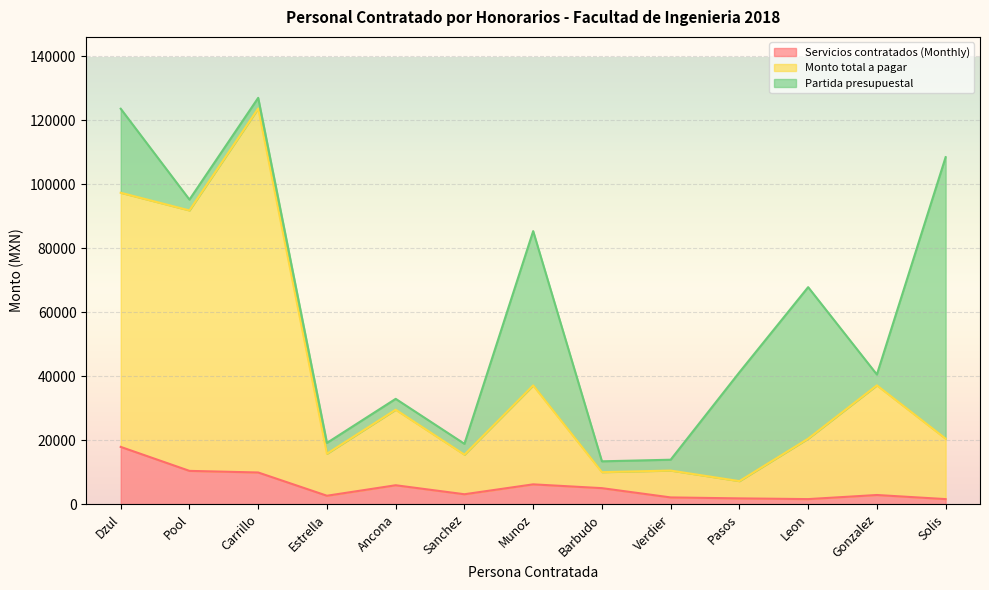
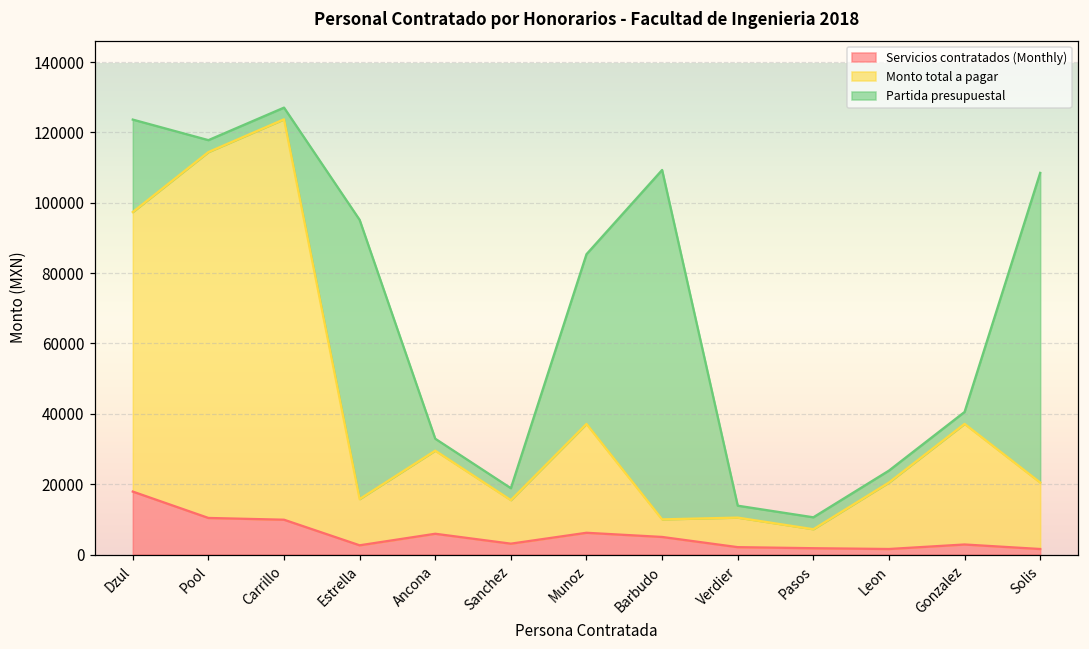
Monto total a pagar, Pool: 81000 -> 104000
Partida presupuestal, Estrella: 3000 -> 79000
Partida presupuestal, Barbudo: 3000 -> 99000
Partida presupuestal, Pasos: 34000 -> 3000
Partida presupuestal, Leon: 47000 -> 3000
